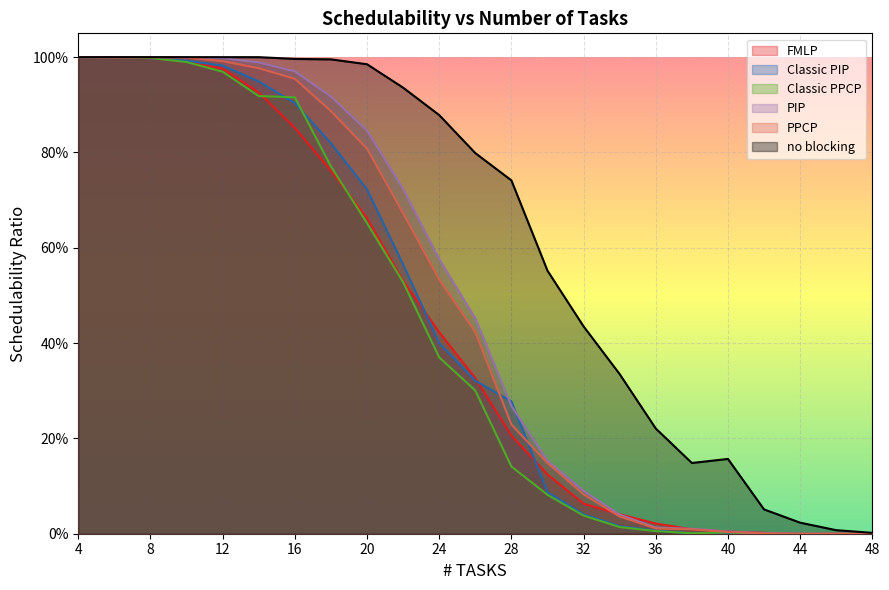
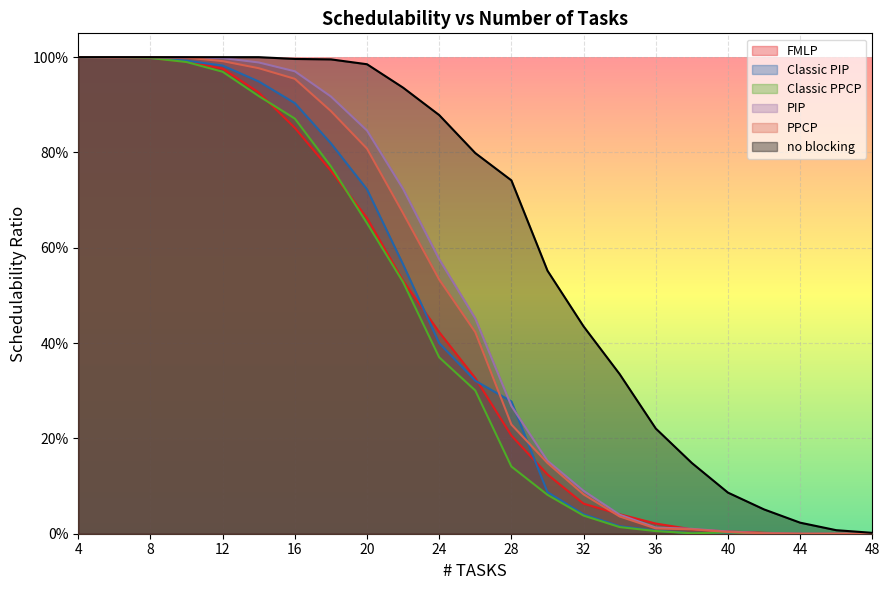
Classic PPCP, 16: 92% -> 87%
no blocking, 40: 16% -> 9%
